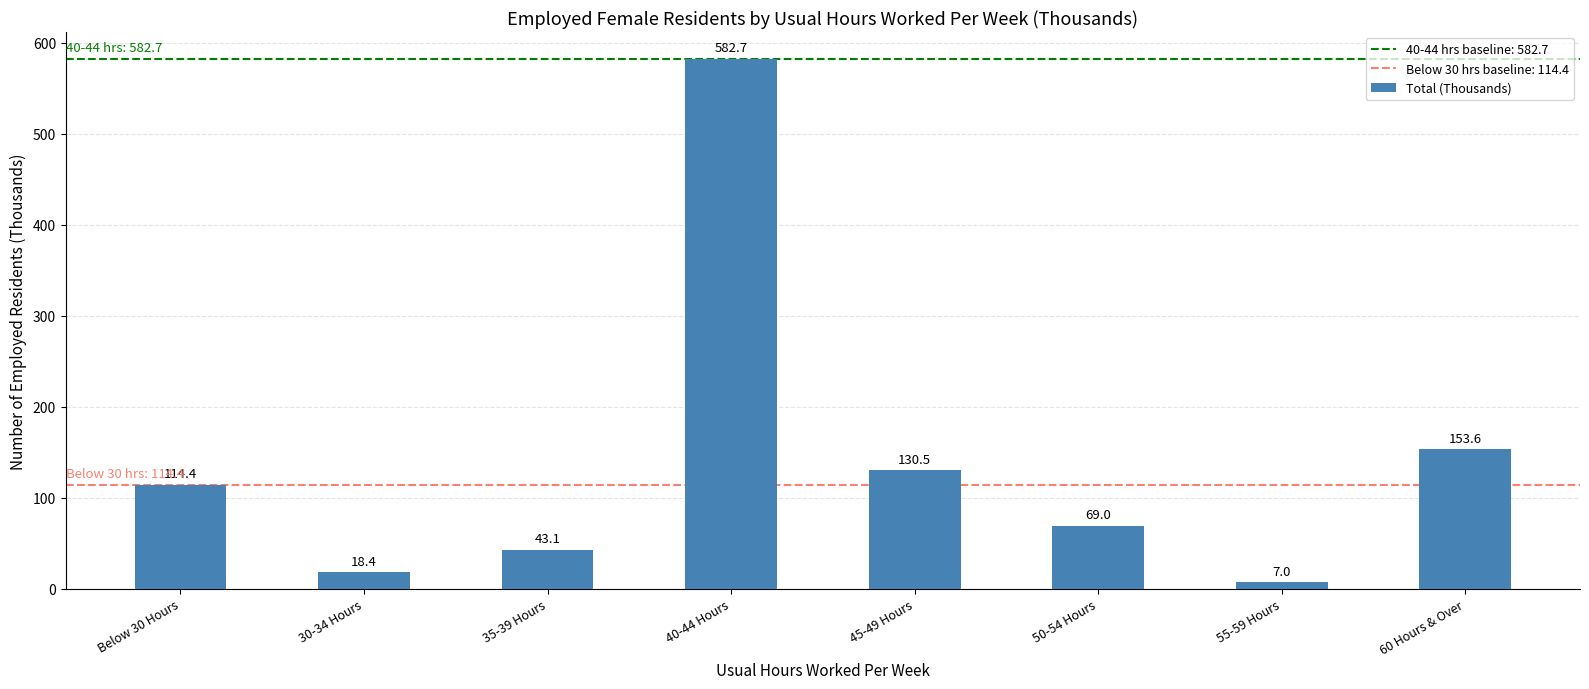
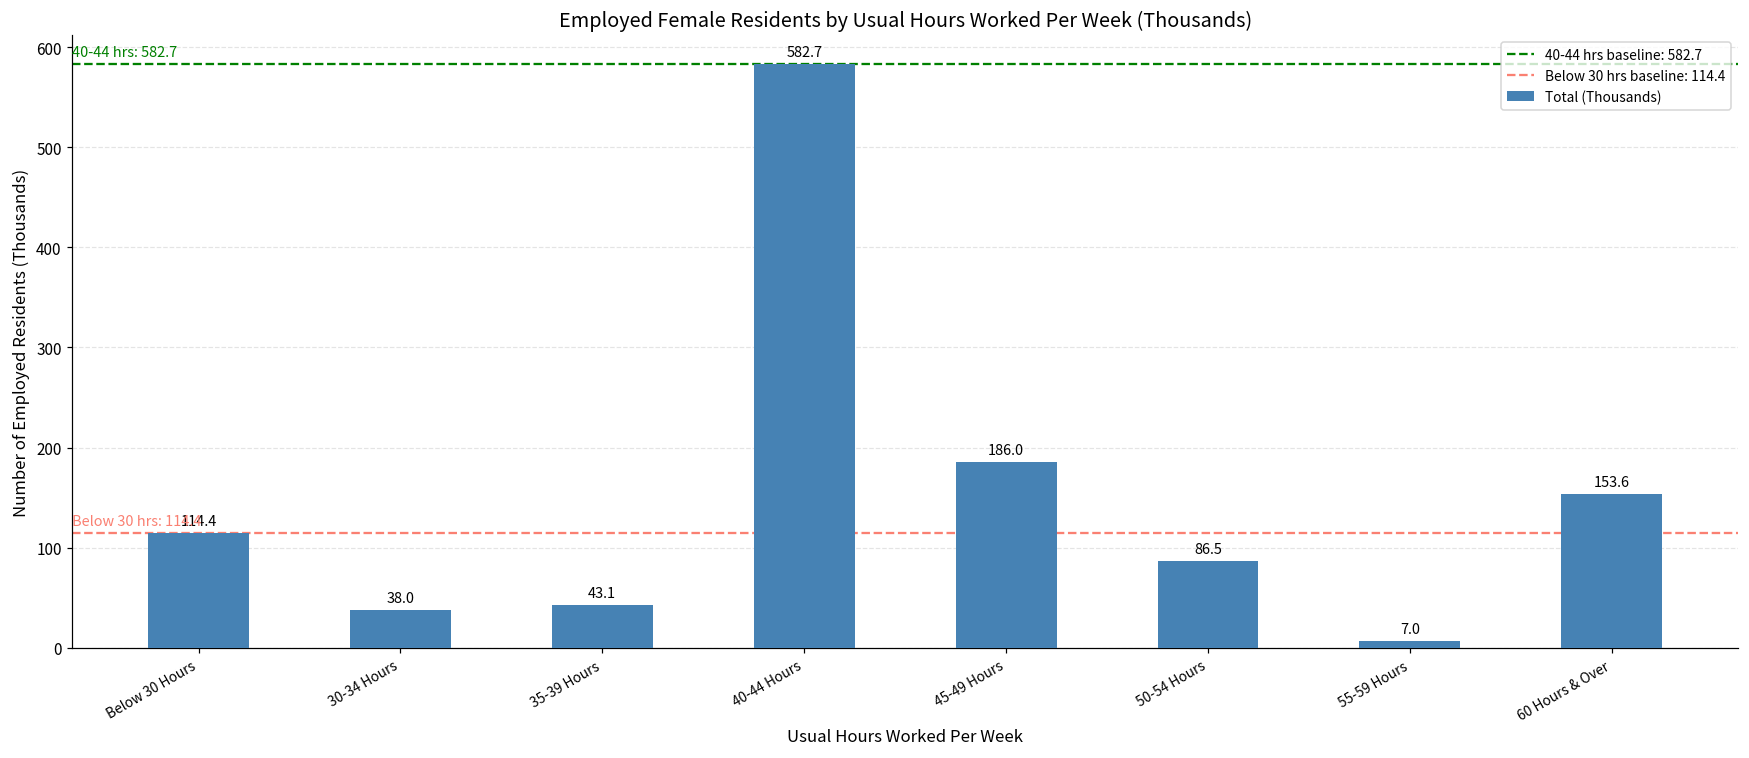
30-34 Hours: 18.4 -> 38.0
45-49 Hours: 130.5 -> 186.0
50-54 Hours: 69.0 -> 86.5
